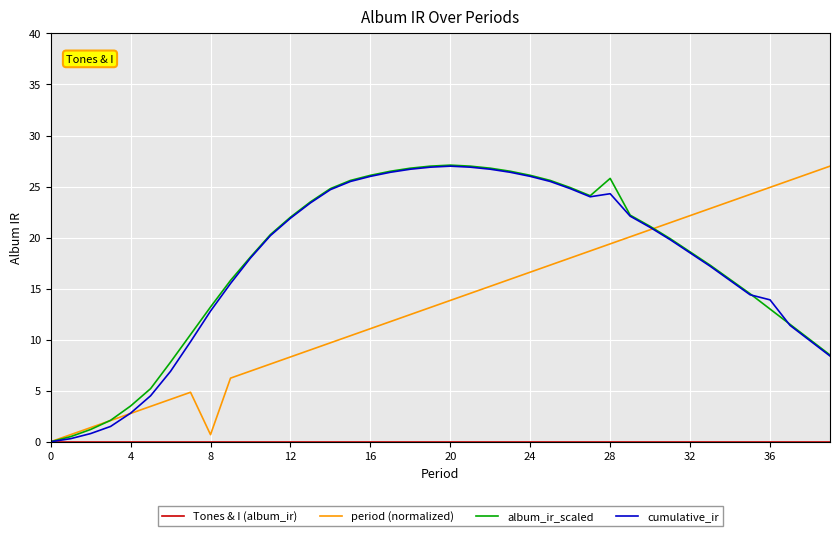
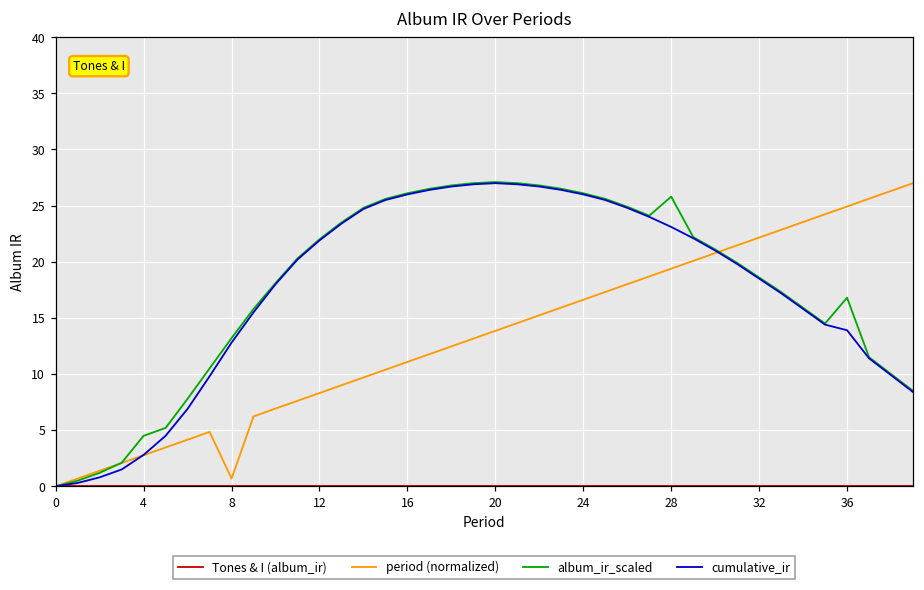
album_ir_scaled, 4: 3.5 -> 4.5
cumulative_ir, 28: 24.3 -> 23.1
album_ir_scaled, 36: 13.0 -> 16.8
